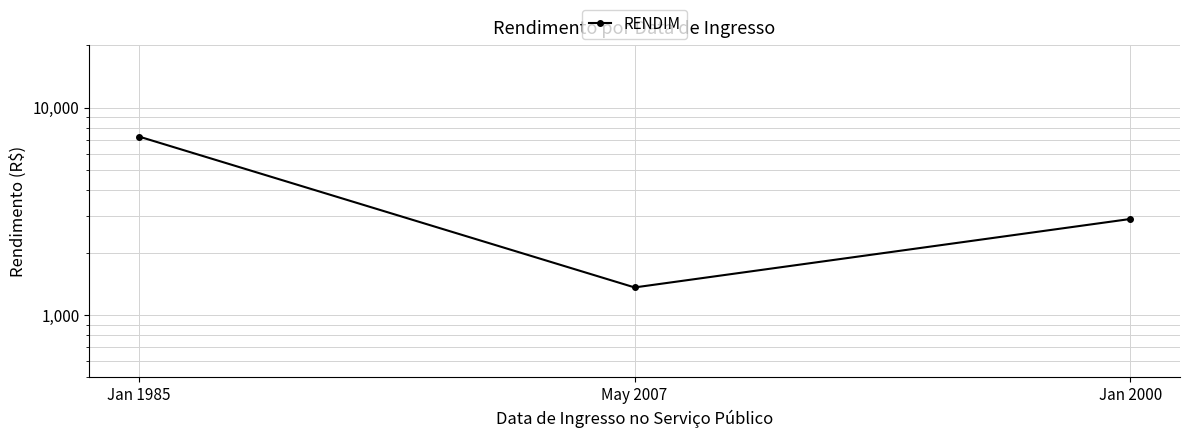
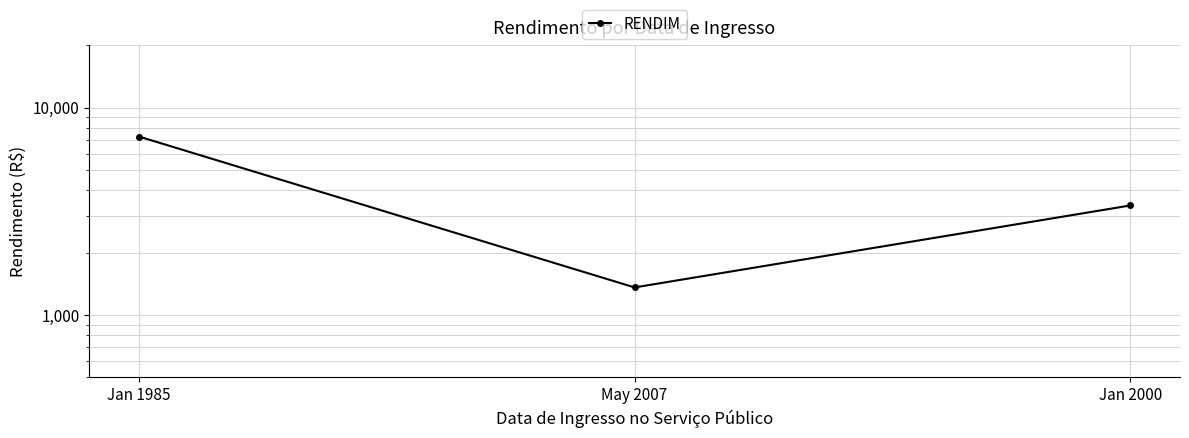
Jan 2000: 2,900 -> 3,400
